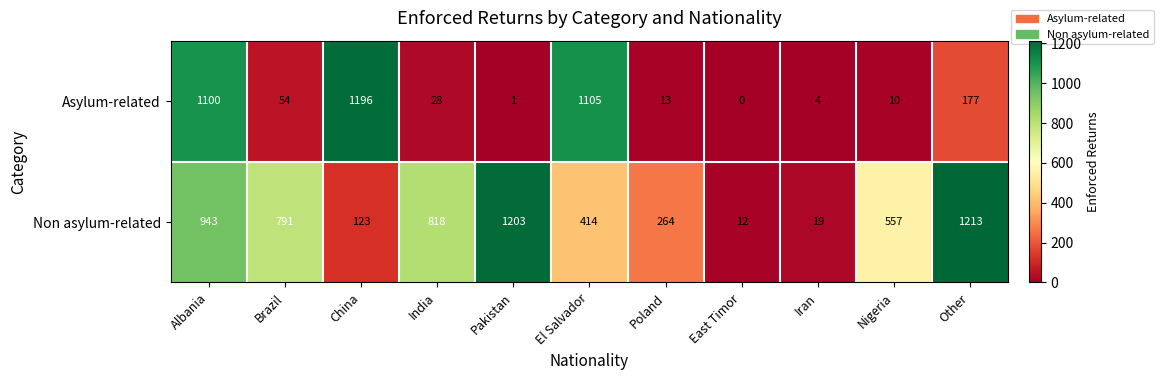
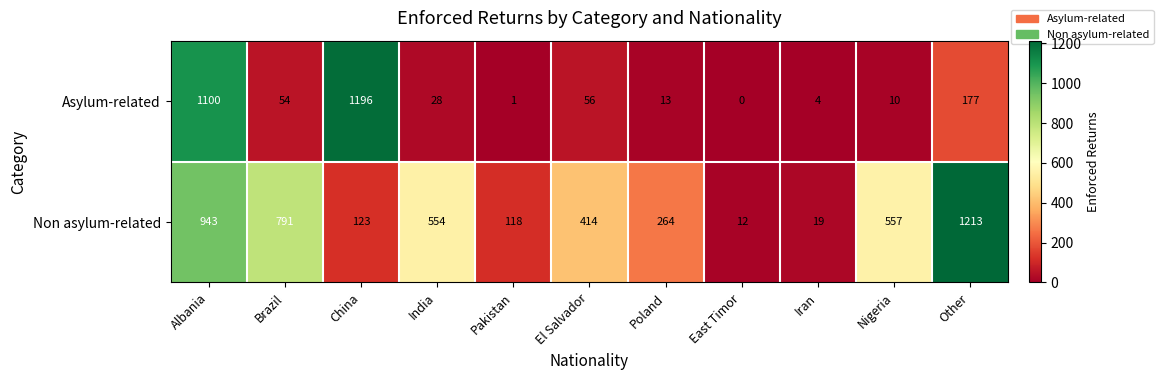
Asylum-related, El Salvador: 1105 -> 56
Non asylum-related, India: 818 -> 554
Non asylum-related, Pakistan: 1203 -> 118
